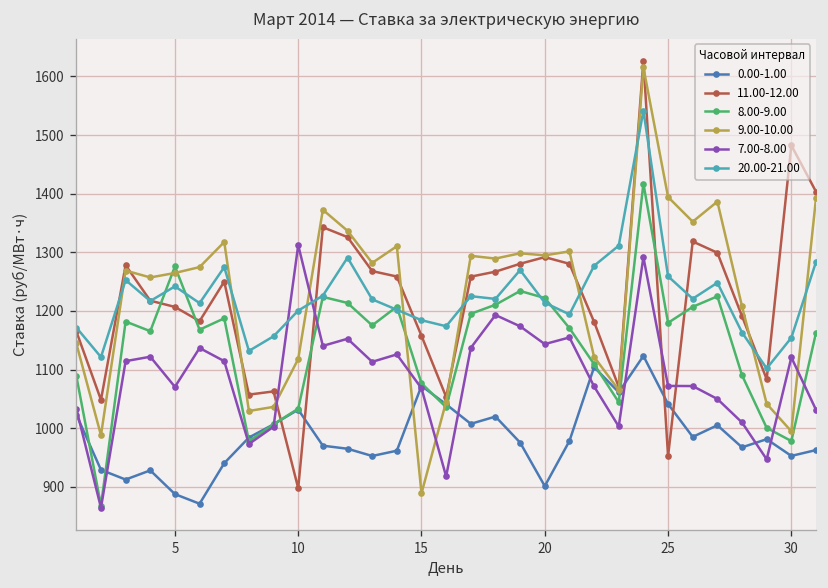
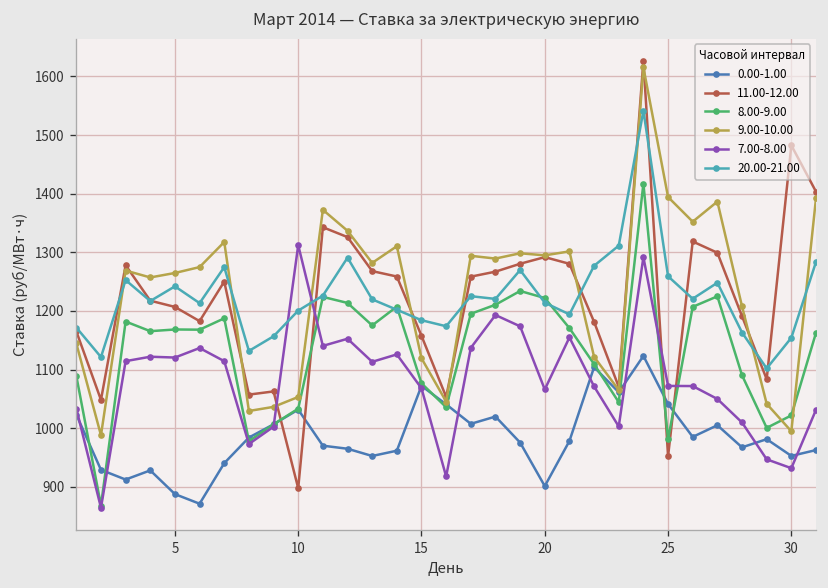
8.00-9.00, 5: 1280 -> 1170
7.00-8.00, 5: 1070 -> 1120
9.00-10.00, 10: 1120 -> 1050
9.00-10.00, 15: 890 -> 1120
7.00-8.00, 20: 1140 -> 1070
8.00-9.00, 25: 1180 -> 980
8.00-9.00, 30: 980 -> 1020
7.00-8.00, 30: 1120 -> 930
